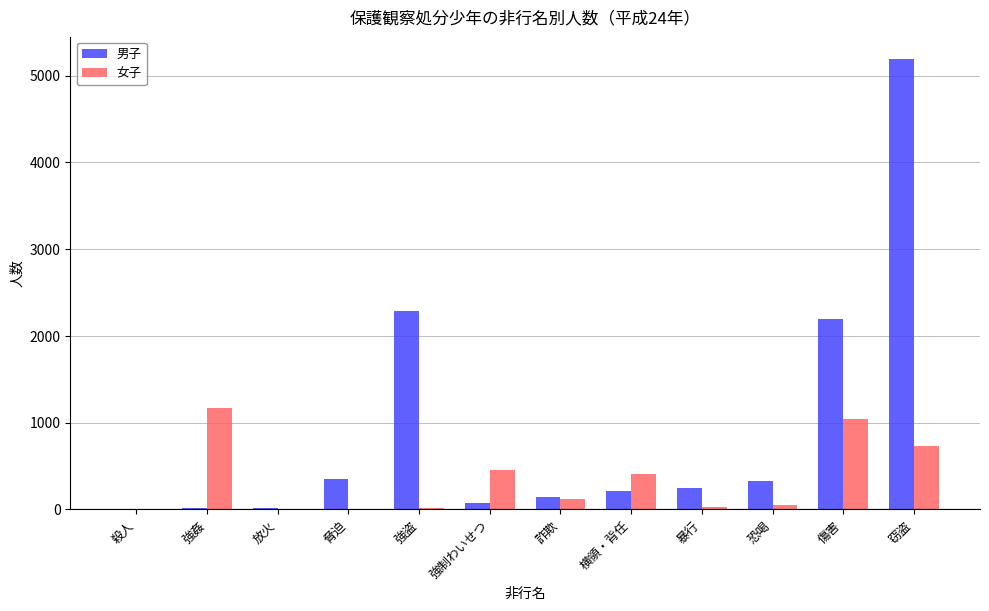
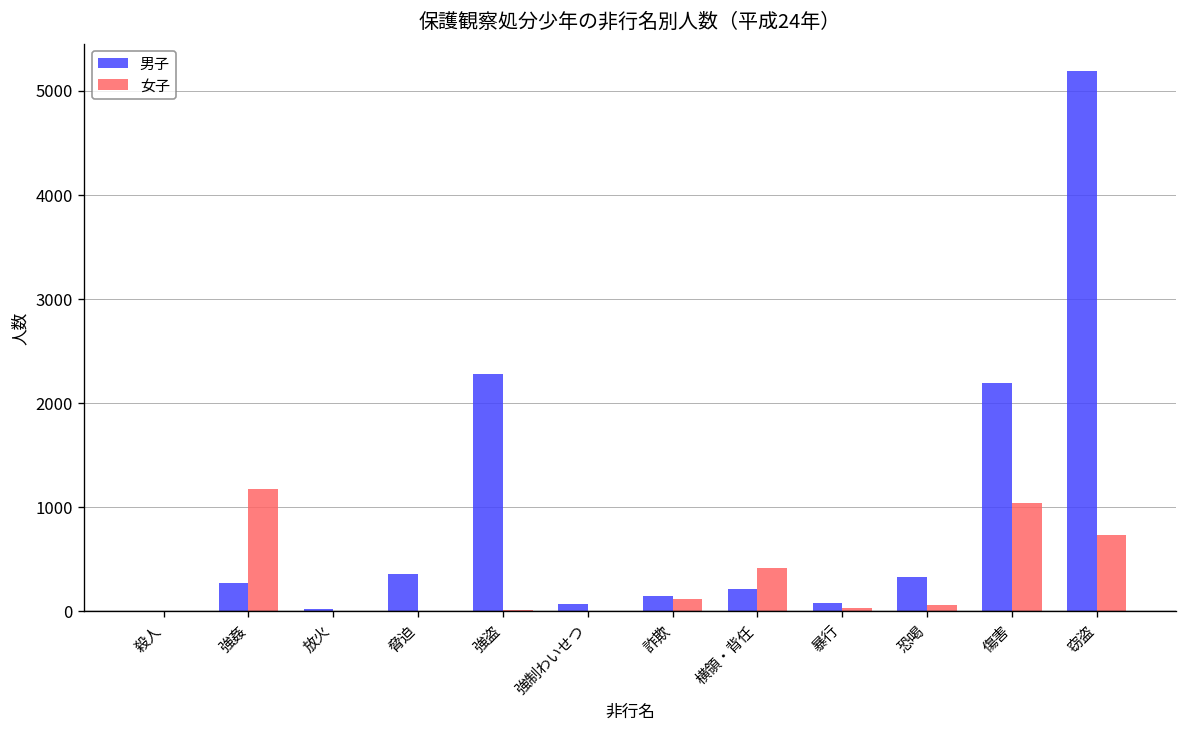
男子, 強姦: 0 -> 300
女子, 強制わいせつ: 500 -> 0
男子, 暴行: 300 -> 100
